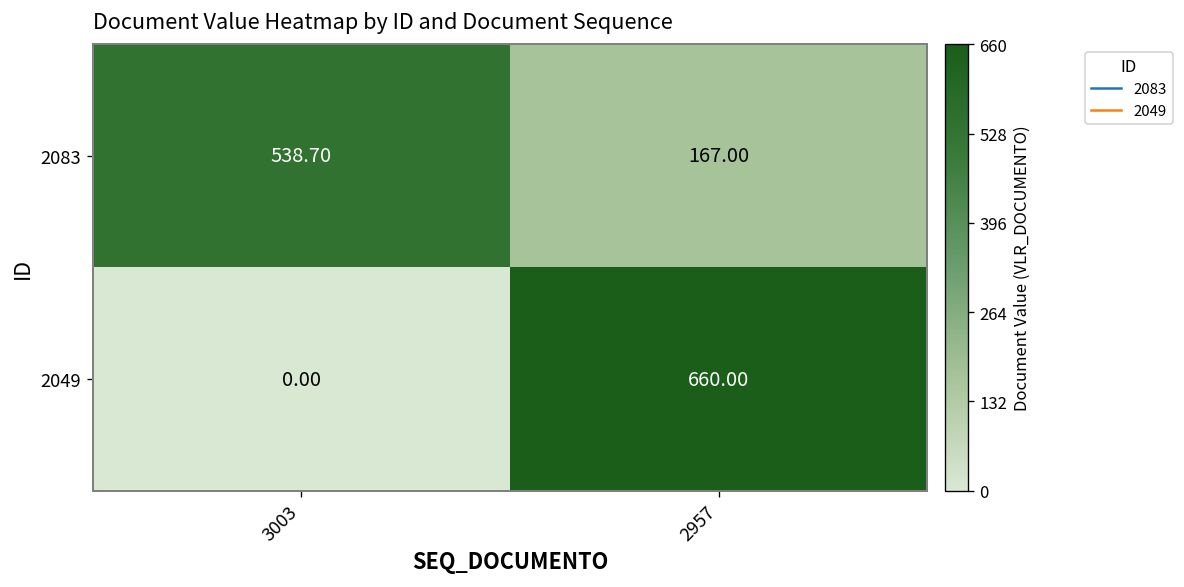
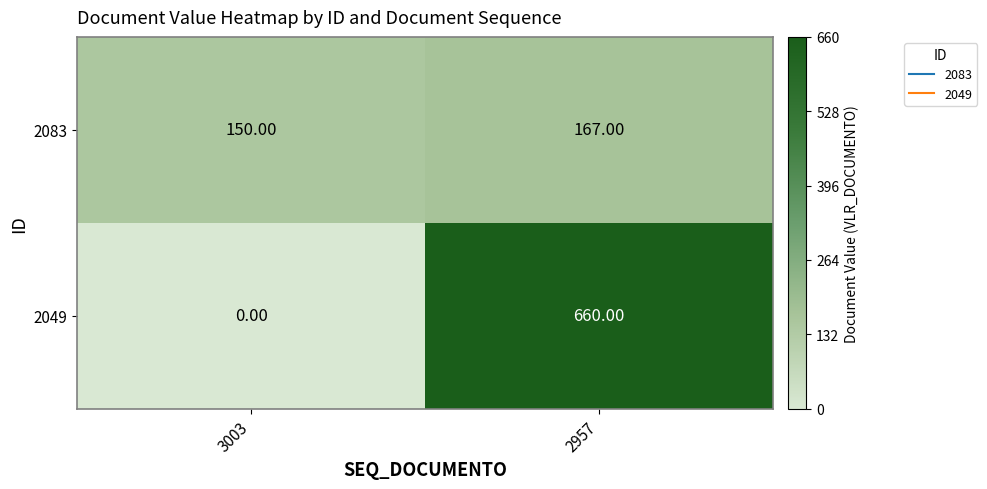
2083, 3003: 538.70 -> 150.00
